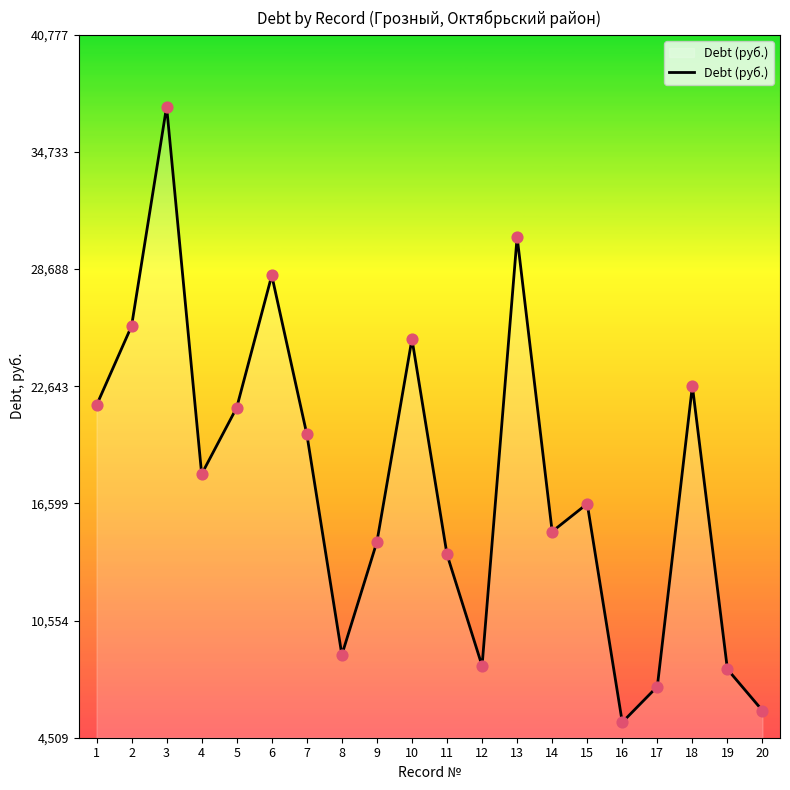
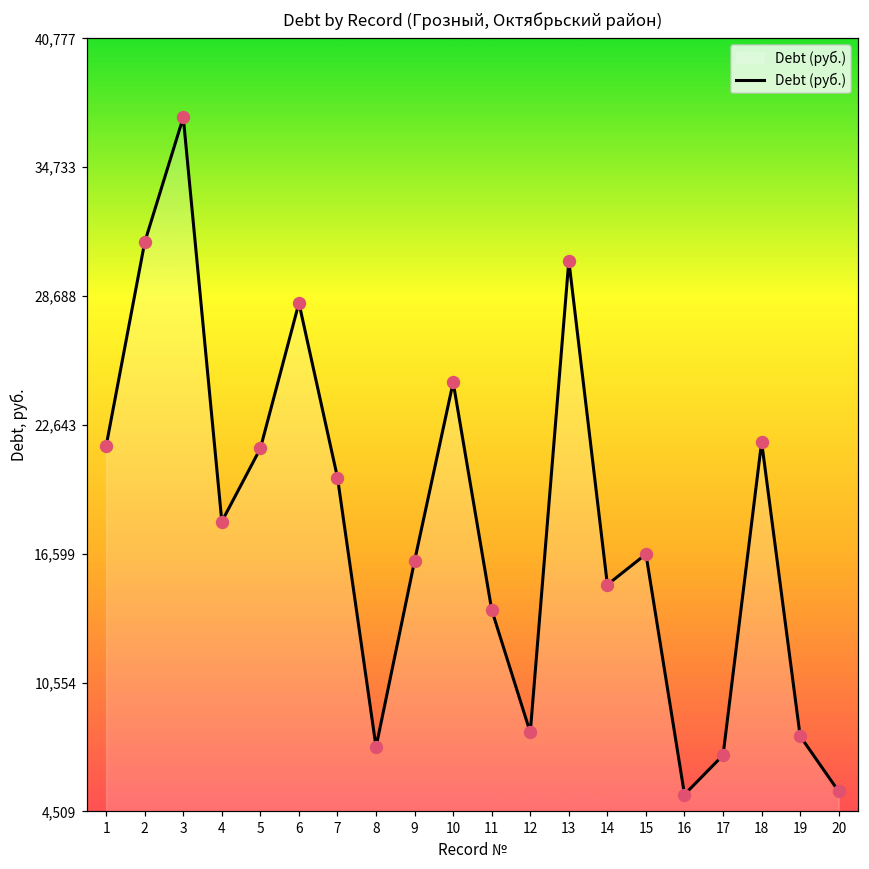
2: 25,700 -> 31,200
8: 8,800 -> 7,500
9: 14,600 -> 16,300
10: 25,100 -> 24,600
18: 22,700 -> 21,800
20: 5,900 -> 5,400
